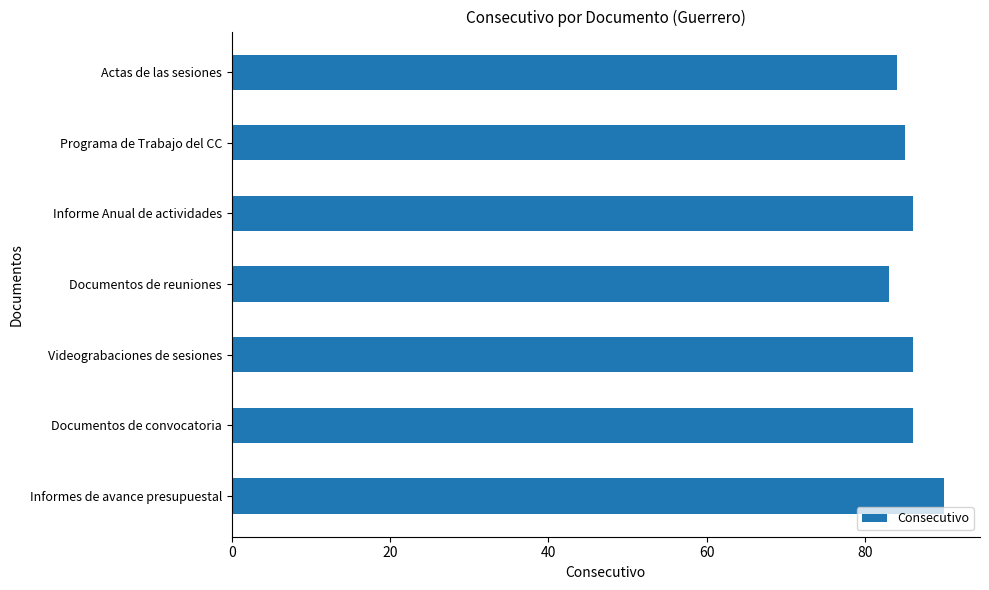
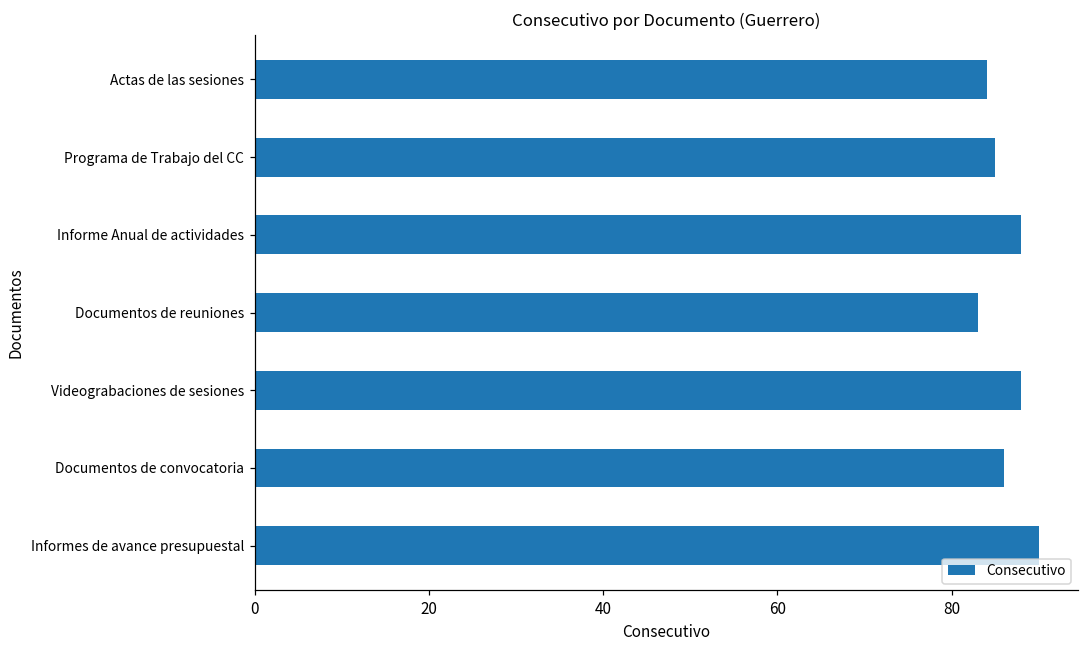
Informe Anual de actividades: 86 -> 88
Videograbaciones de sesiones: 86 -> 88
